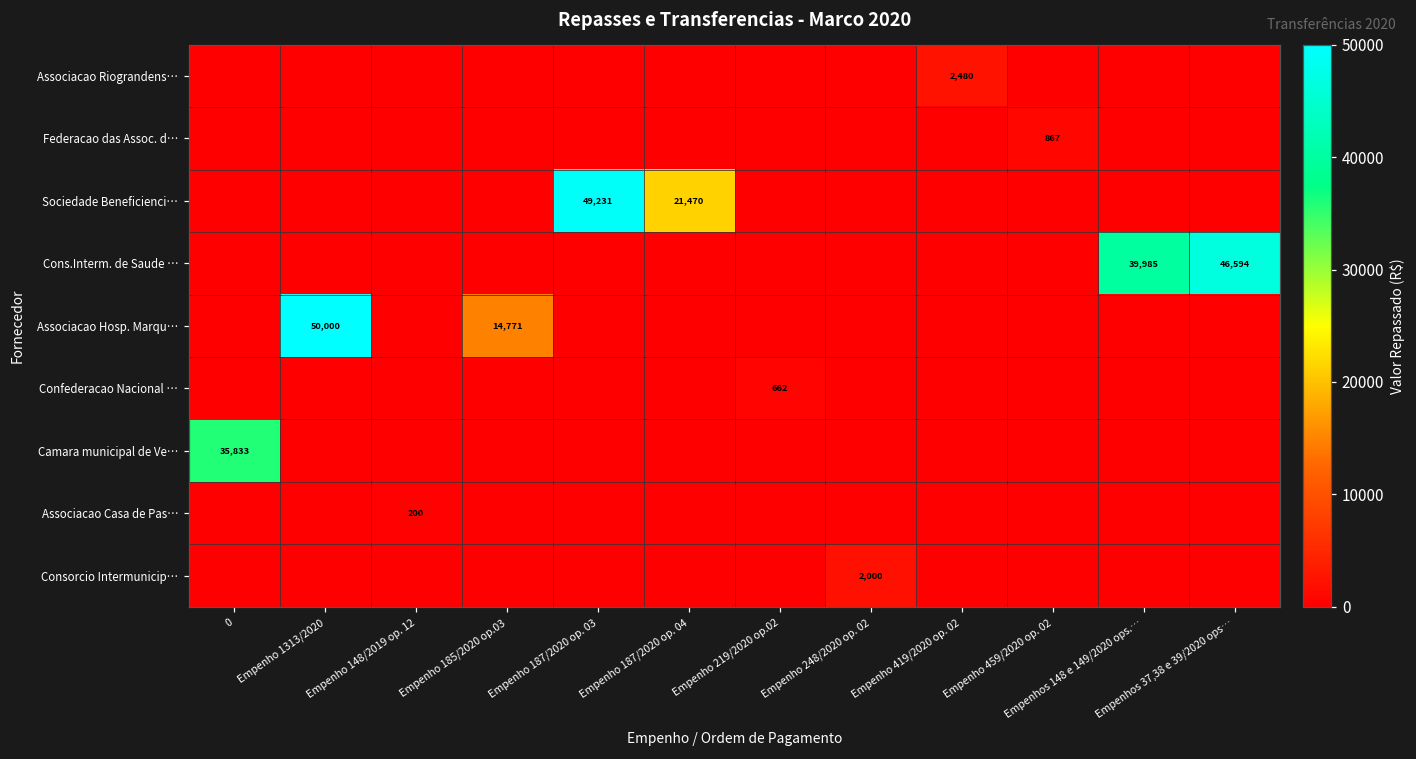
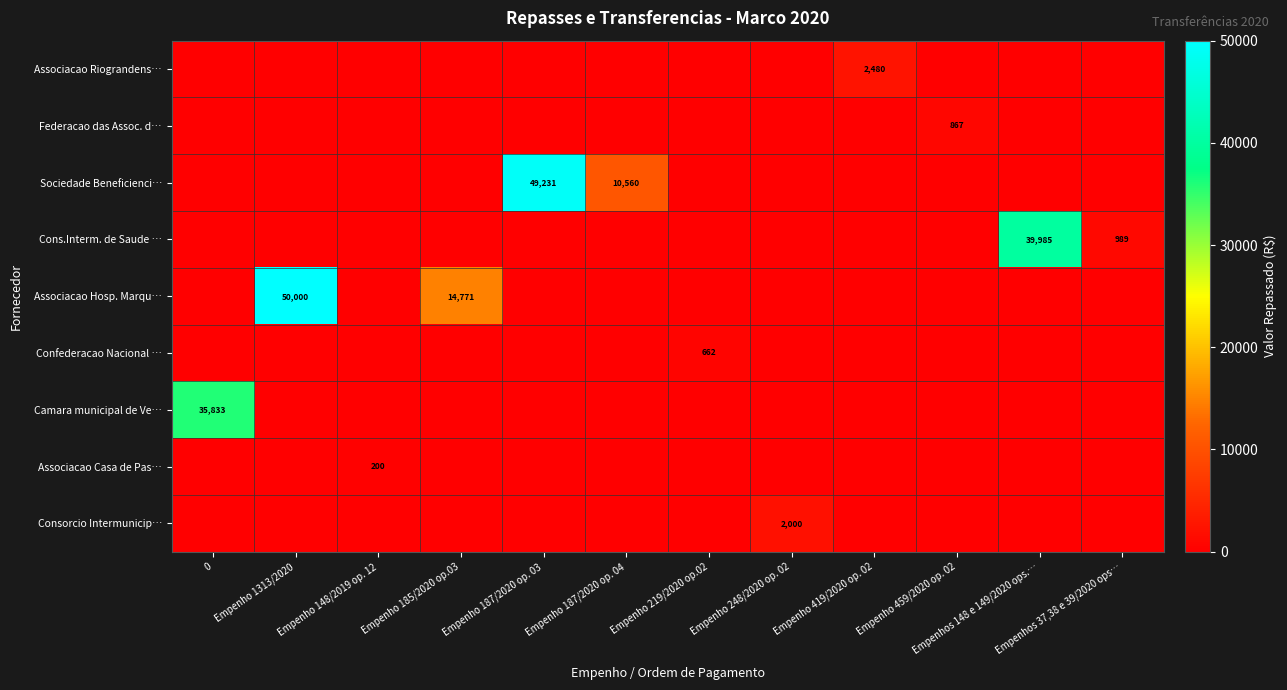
Sociedade Beneficienci…, Empenho 187/2020 op. 04: 21,470 -> 10,560
Cons.Interm. de Saude …, Empenhos 37,38 e 39/2020 ops…: 46,594 -> 989
